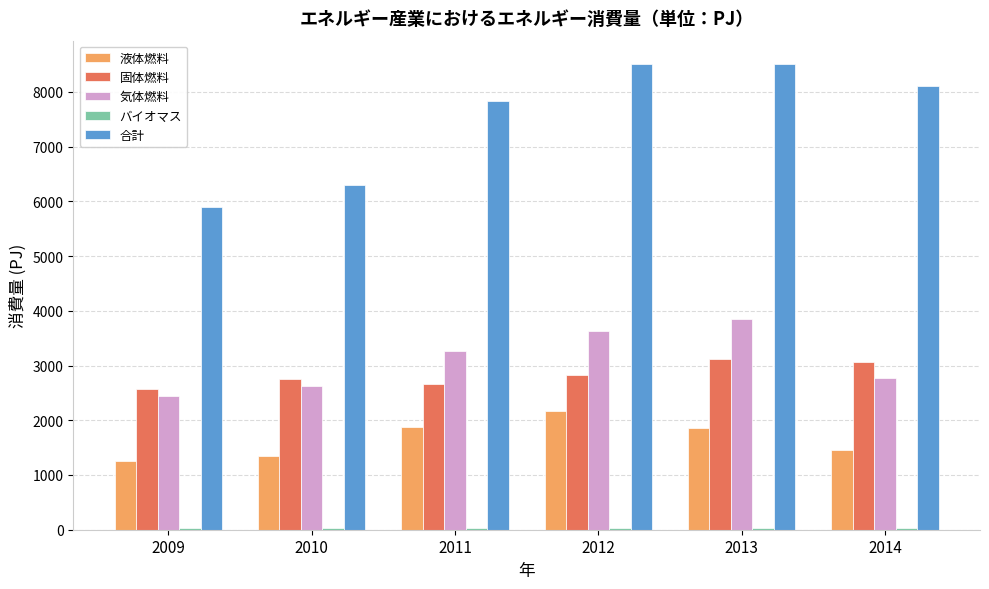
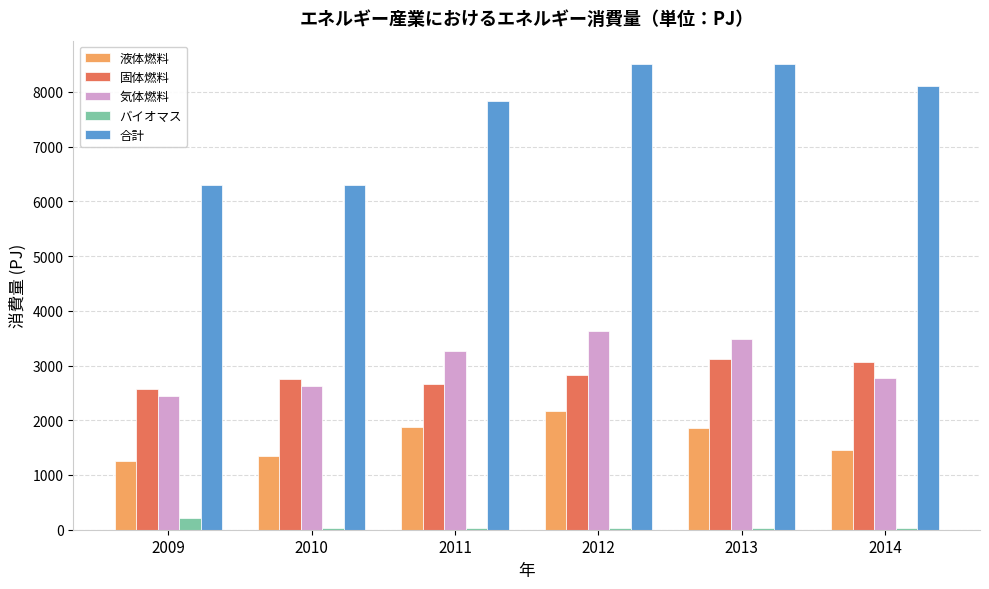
バイオマス, 2009: 0 -> 200
合計, 2009: 5900 -> 6300
気体燃料, 2013: 3800 -> 3500
